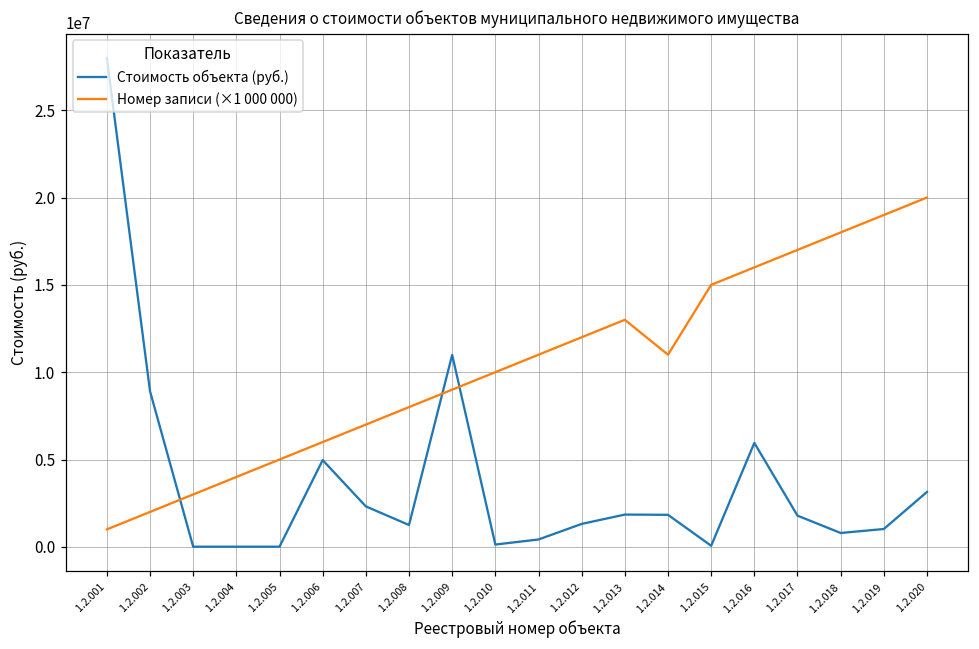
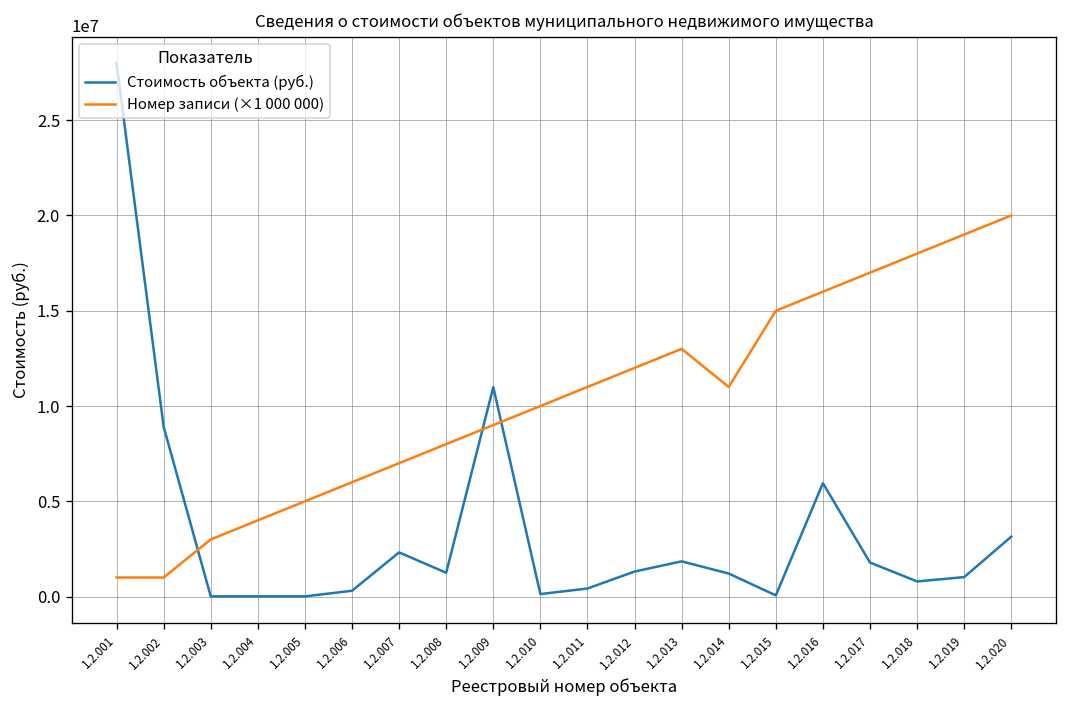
Номер записи (×1 000 000), 1.2.002: 2000000 -> 1000000
Стоимость объекта (руб.), 1.2.006: 5000000 -> 300000
Стоимость объекта (руб.), 1.2.014: 1800000 -> 1200000
